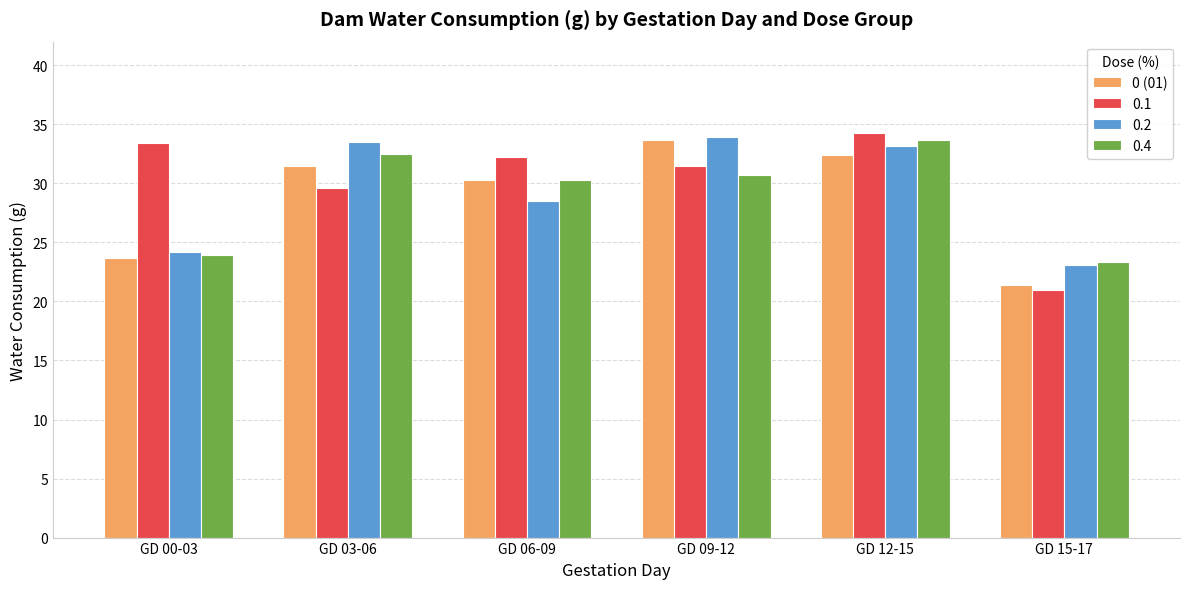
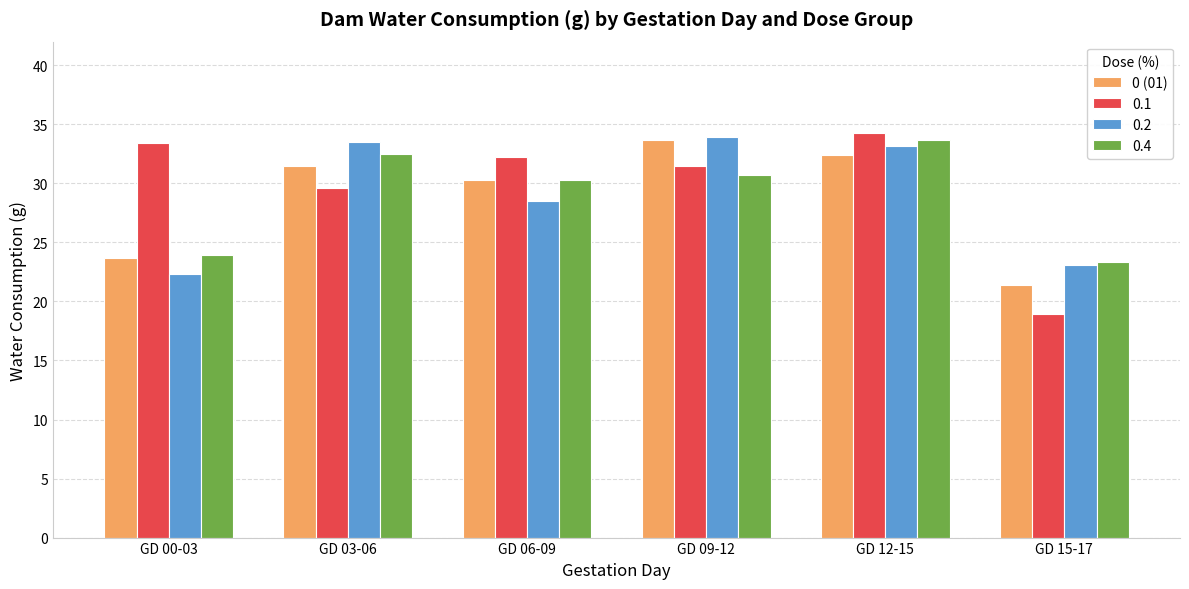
0.2, GD 00-03: 24.2 -> 22.3
0.1, GD 15-17: 21.0 -> 18.9
